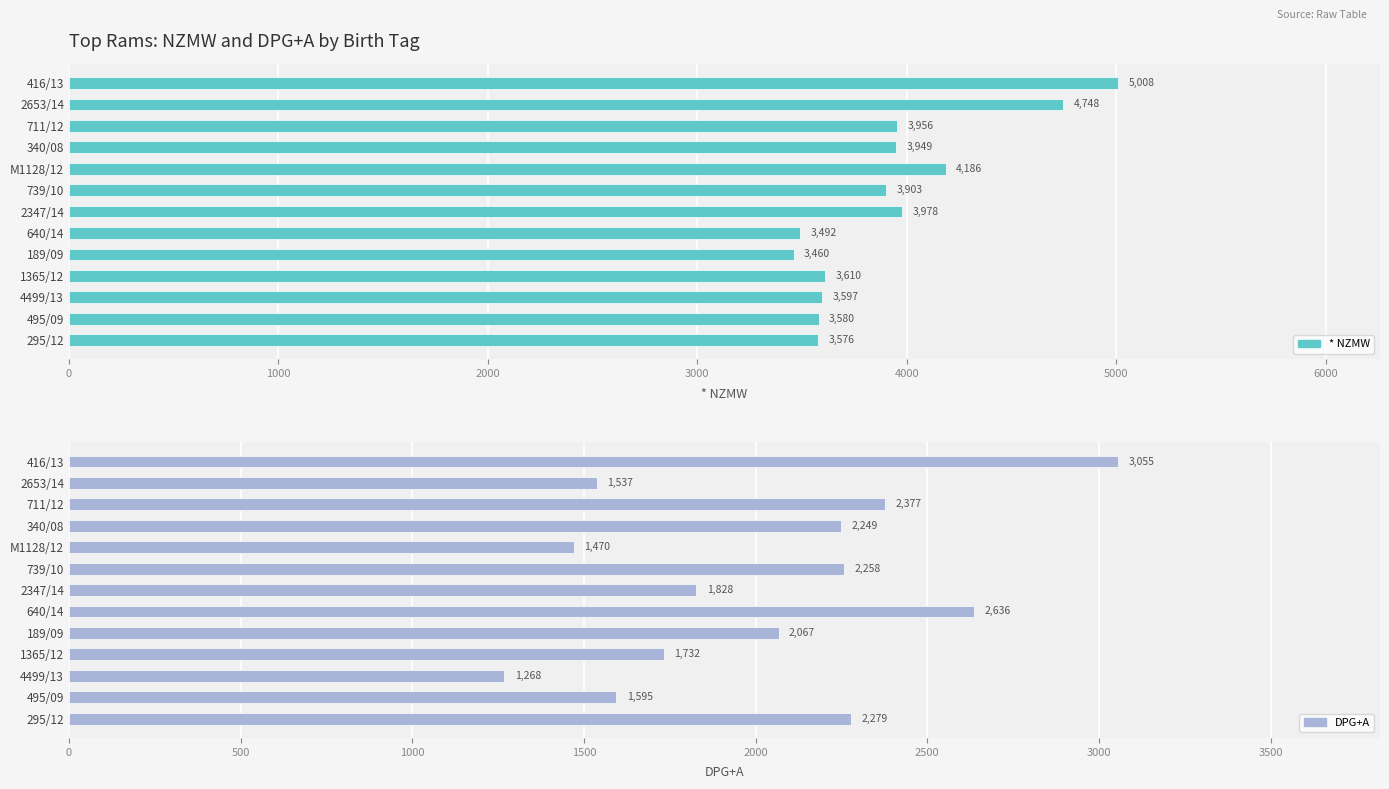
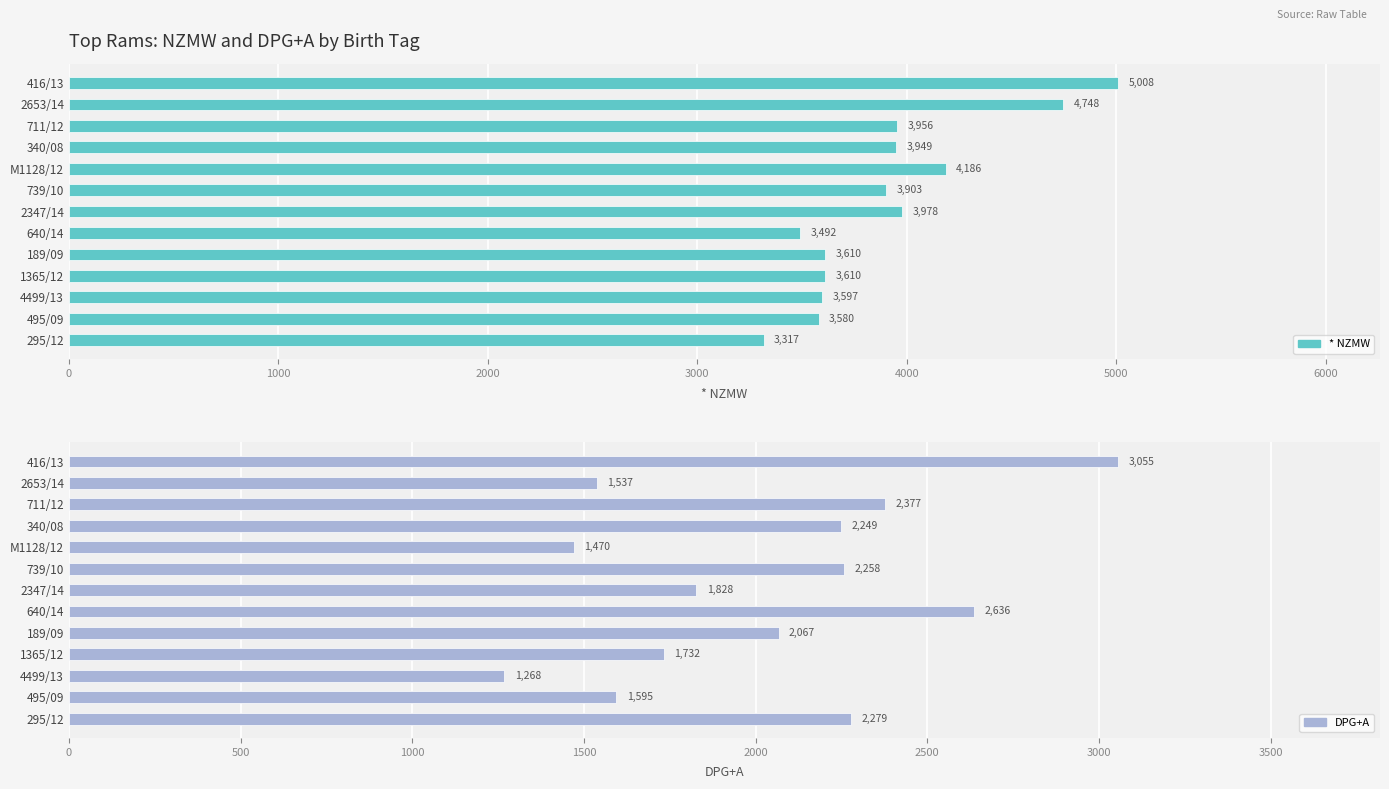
Top Rams: NZMW and DPG+A by Birth Tag, 189/09: 3,460 -> 3,610
Top Rams: NZMW and DPG+A by Birth Tag, 295/12: 3,576 -> 3,317
